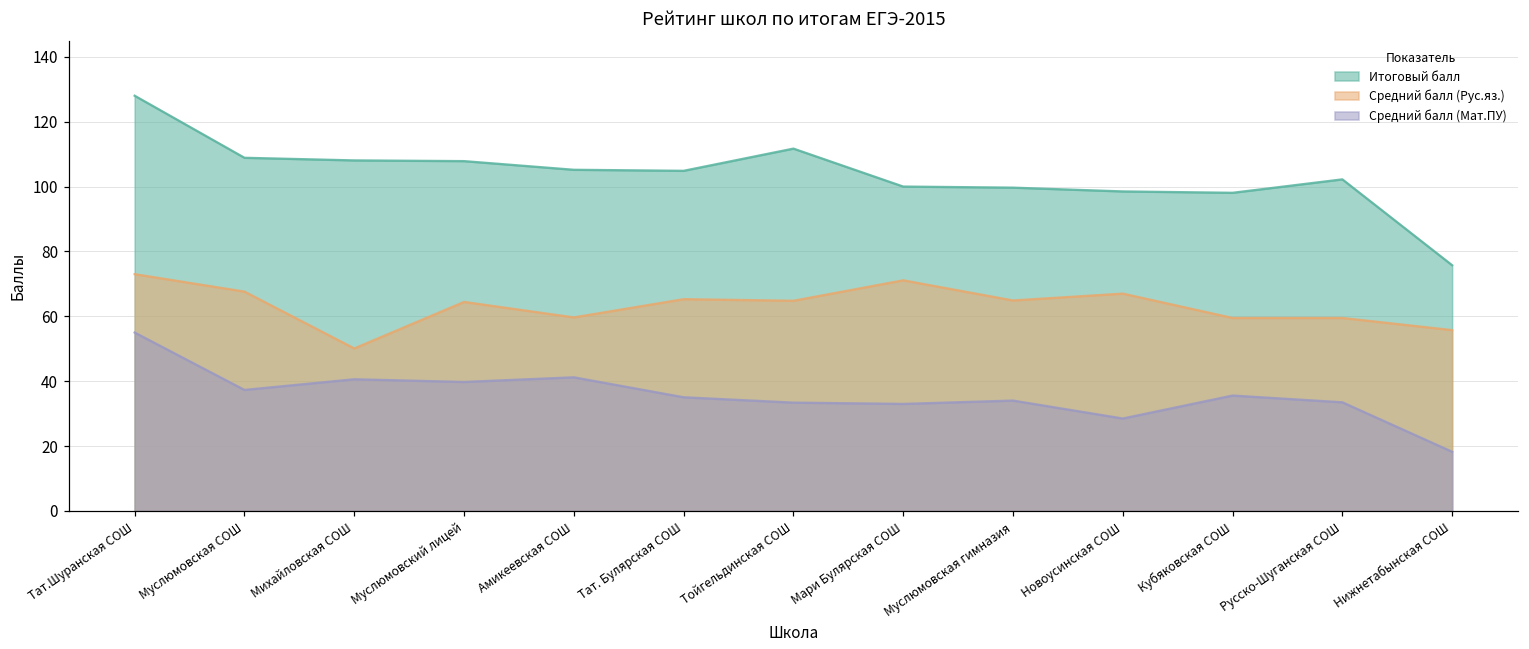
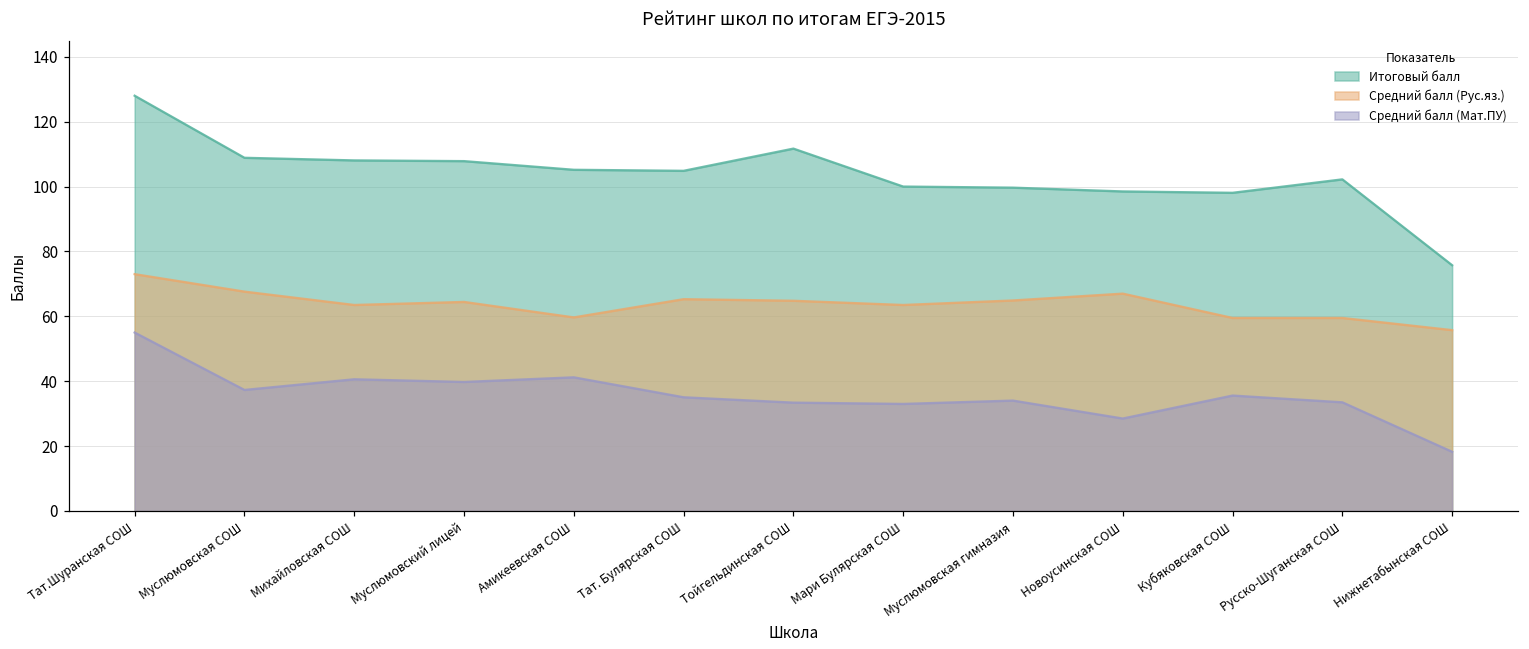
Средний балл (Рус.яз.), Михайловская СОШ: 50 -> 64
Средний балл (Рус.яз.), Мари Булярская СОШ: 71 -> 64
